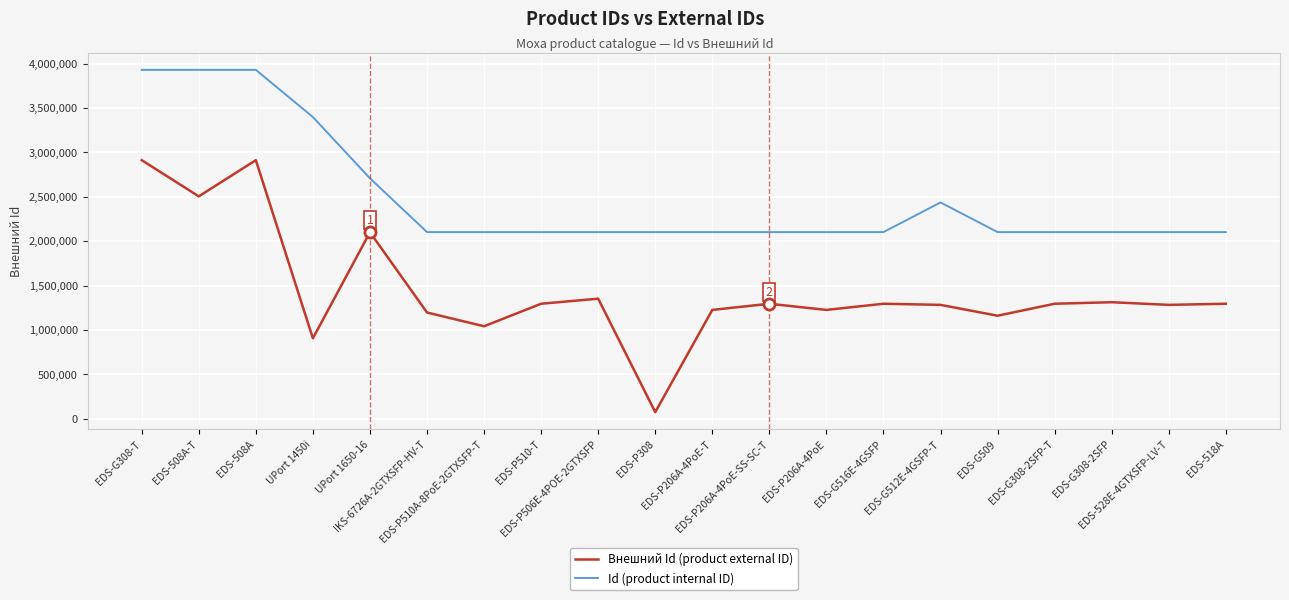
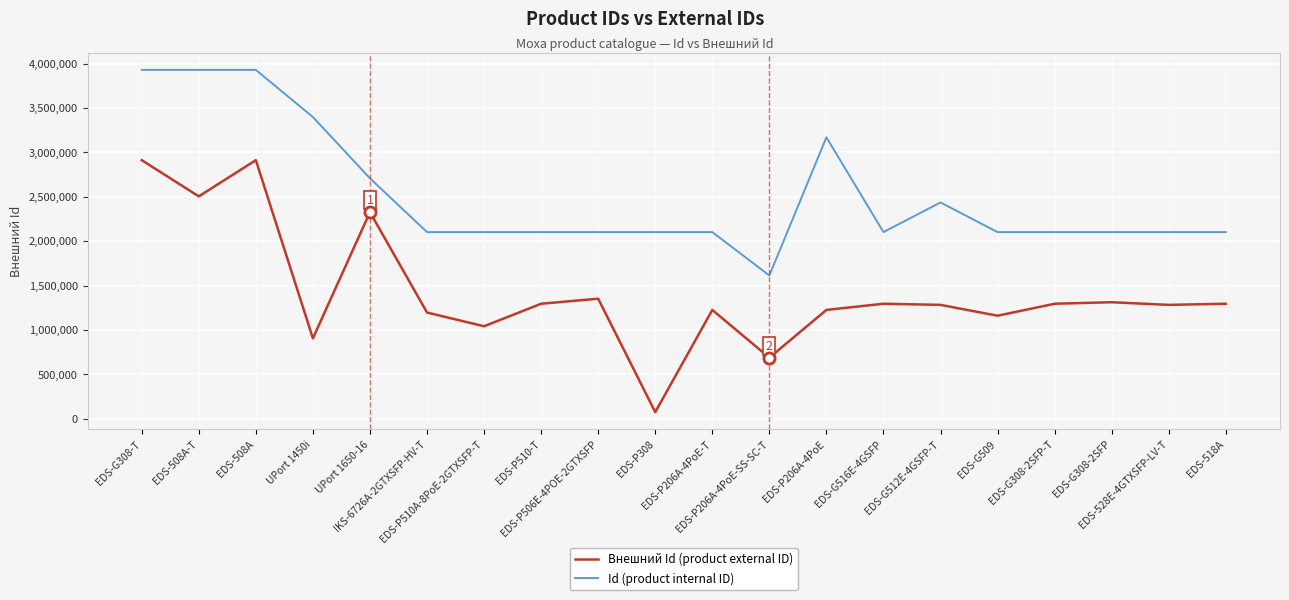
Внешний Id (product external ID), UPort 1650-16: 2,100,000 -> 2,300,000
Внешний Id (product external ID), EDS-P206A-4PoE-SS-SC-T: 1,300,000 -> 700,000
Id (product internal ID), EDS-P206A-4PoE-SS-SC-T: 2,100,000 -> 1,600,000
Id (product internal ID), EDS-P206A-4PoE: 2,100,000 -> 3,200,000
